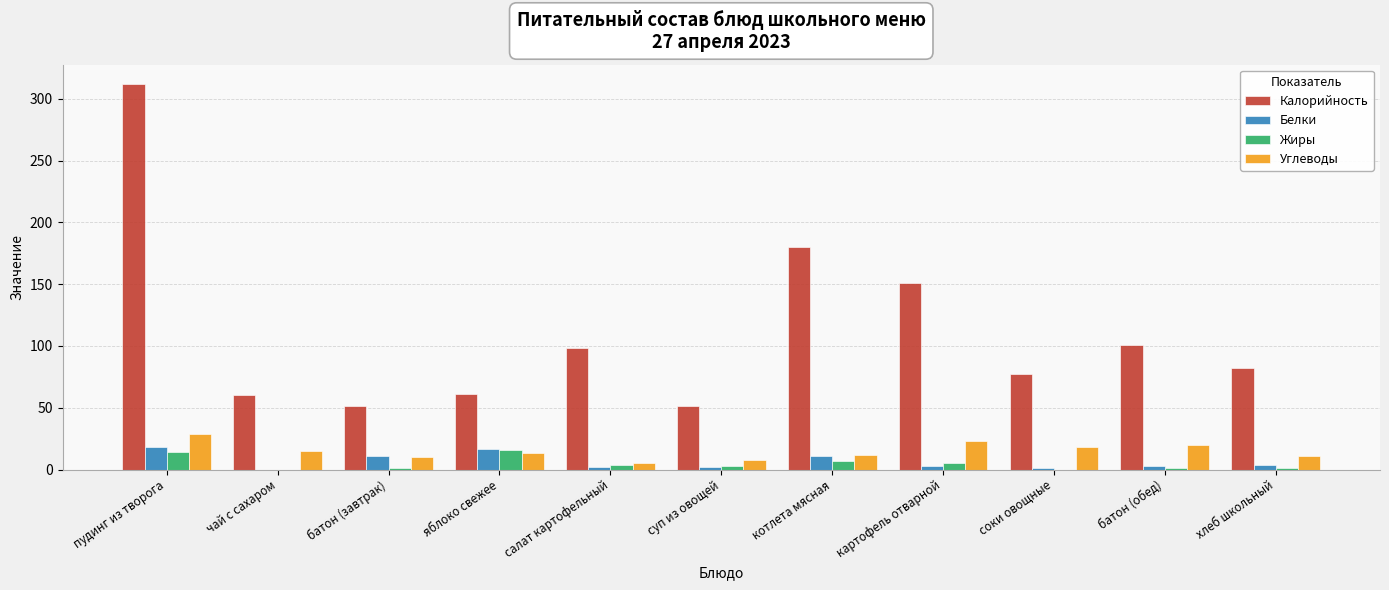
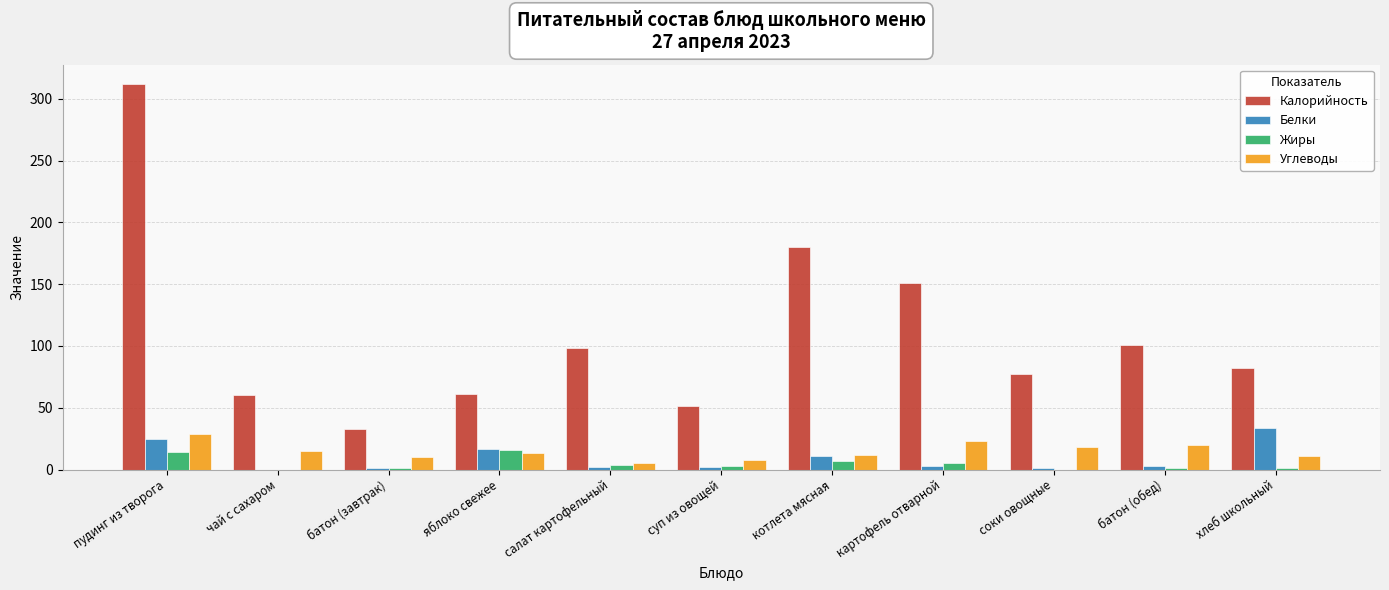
Белки, пудинг из творога: 18 -> 25
Калорийность, батон (завтрак): 51 -> 33
Белки, батон (завтрак): 11 -> 1
Белки, хлеб школьный: 4 -> 34
